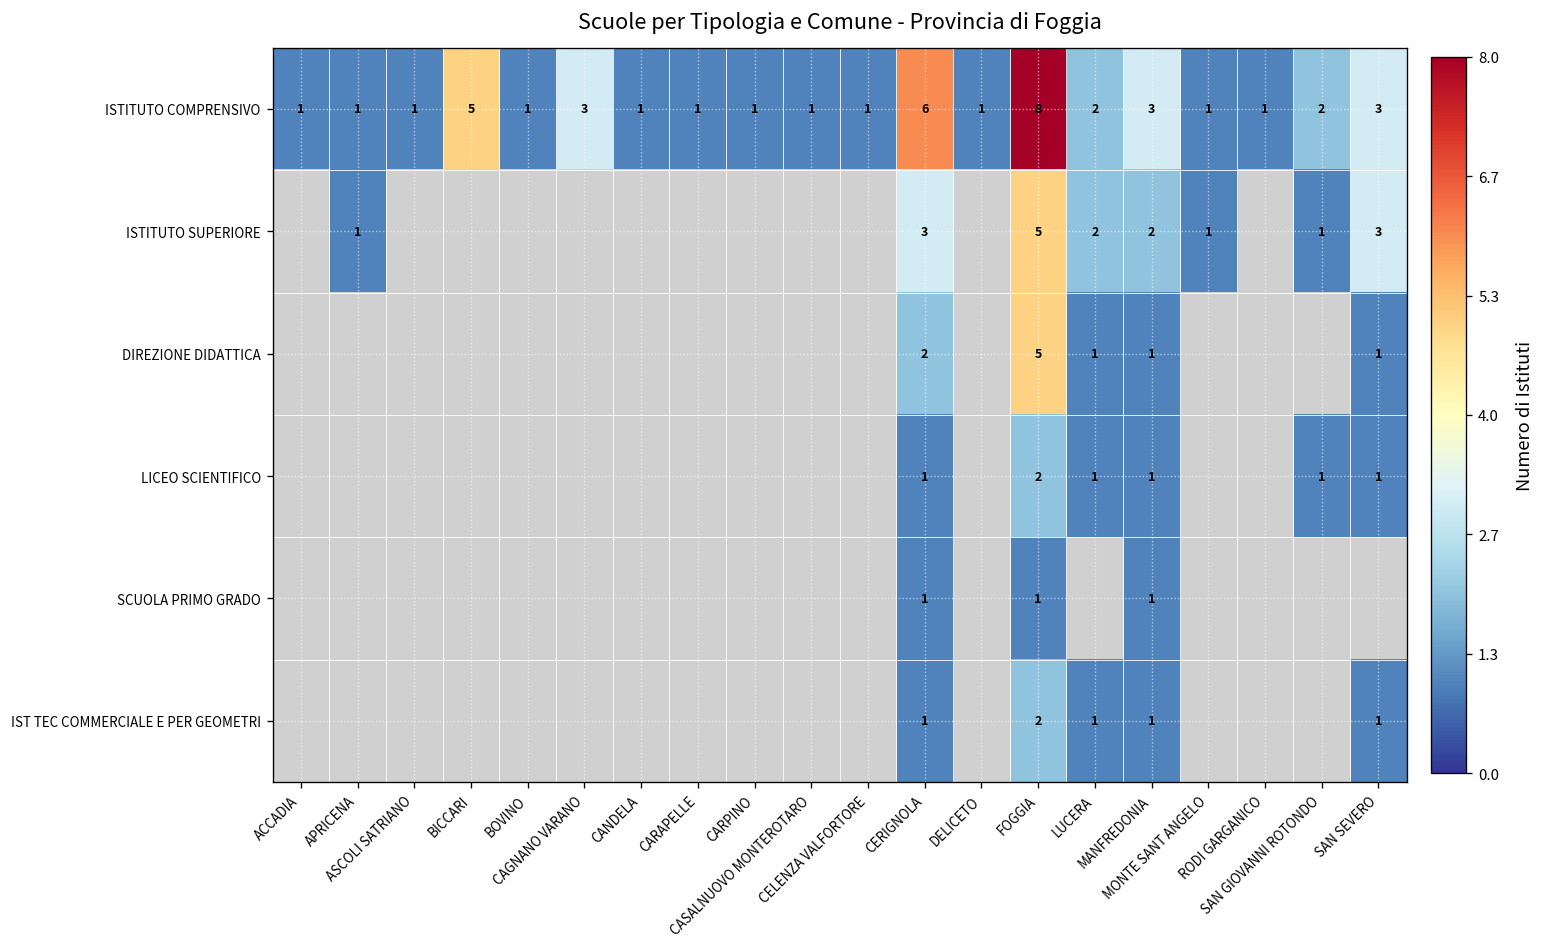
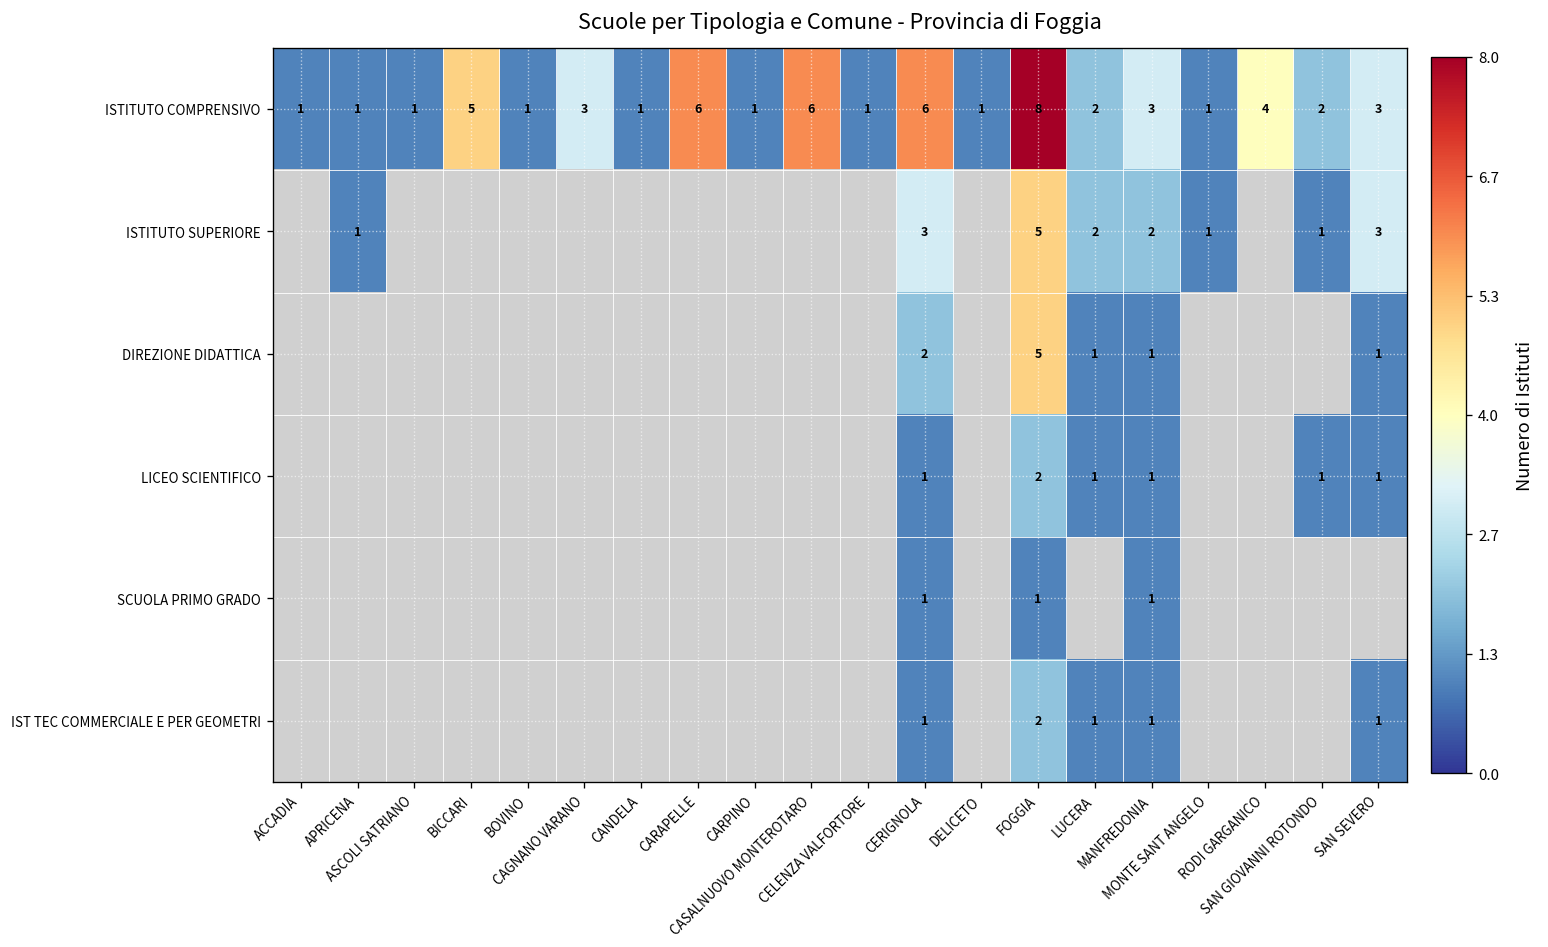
ISTITUTO COMPRENSIVO, CARAPELLE: 1 -> 6
ISTITUTO COMPRENSIVO, CASALNUOVO MONTEROTARO: 1 -> 6
ISTITUTO COMPRENSIVO, RODI GARGANICO: 1 -> 4
